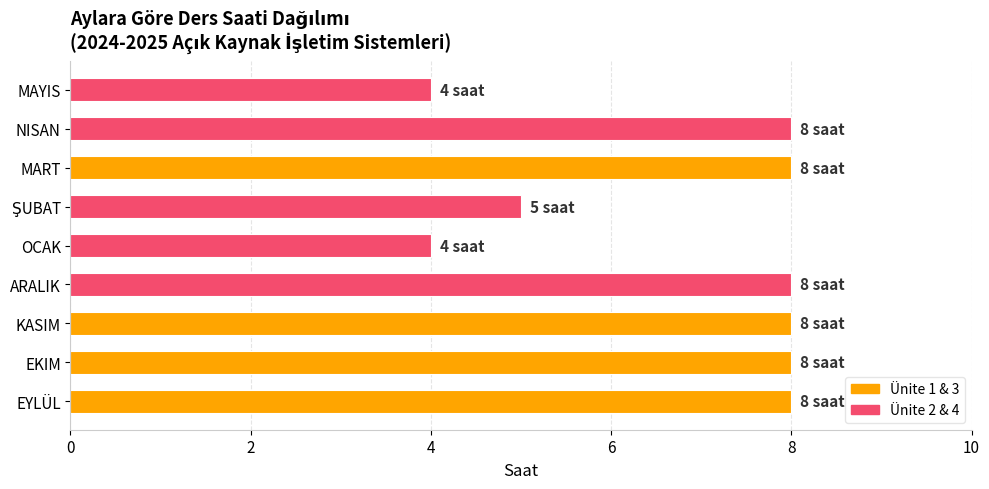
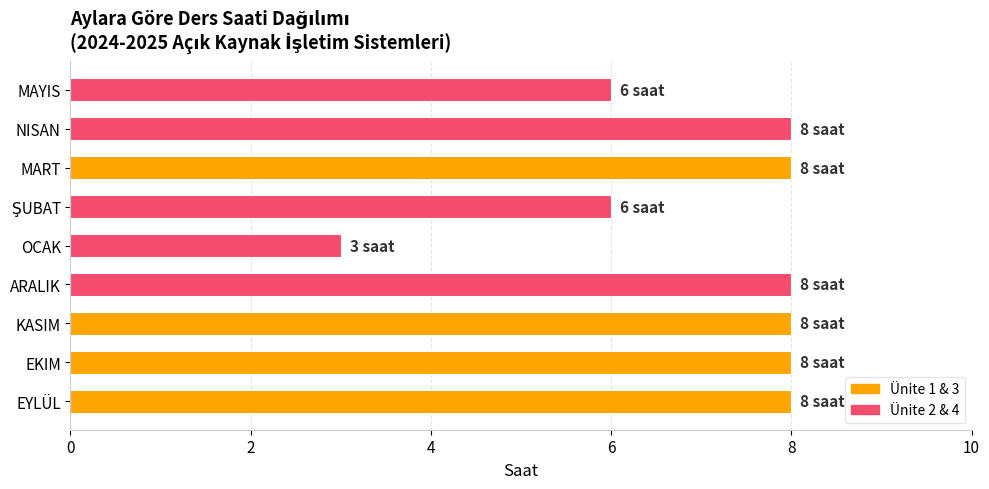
MAYIS: 4 -> 6
ŞUBAT: 5 -> 6
OCAK: 4 -> 3
